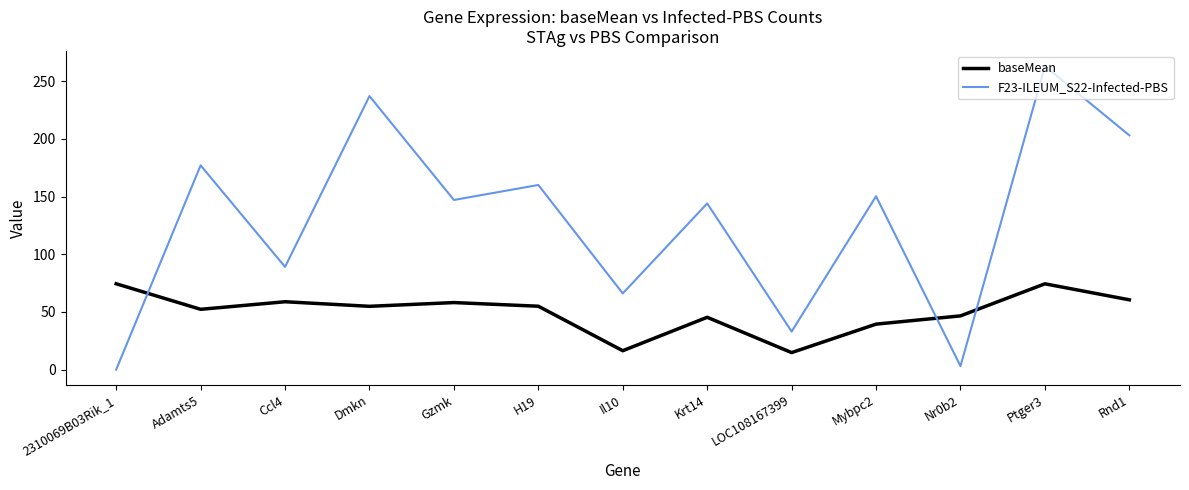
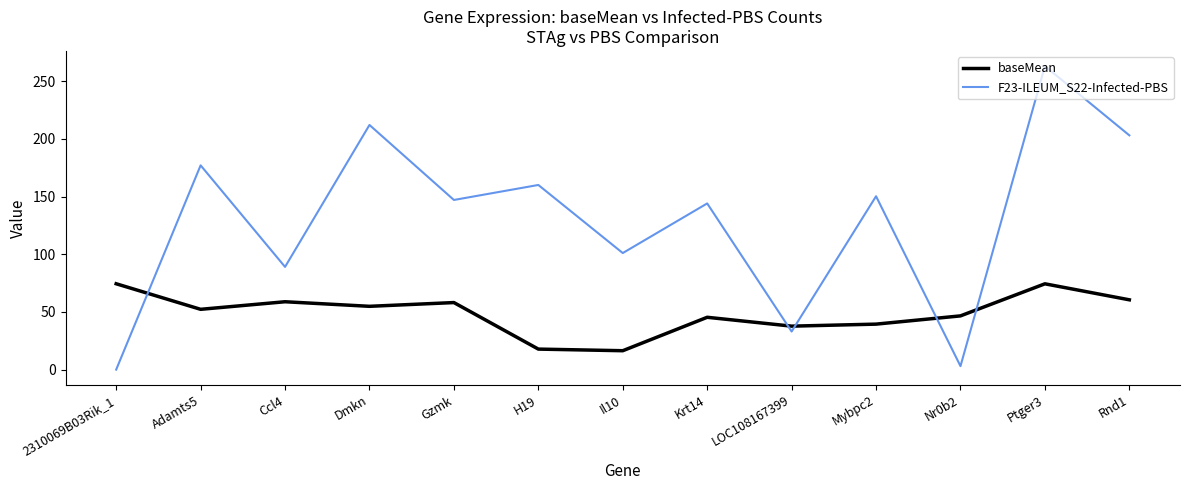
F23-ILEUM_S22-Infected-PBS, Dmkn: 237 -> 212
baseMean, H19: 55 -> 18
F23-ILEUM_S22-Infected-PBS, Il10: 66 -> 101
baseMean, LOC108167399: 15 -> 38
